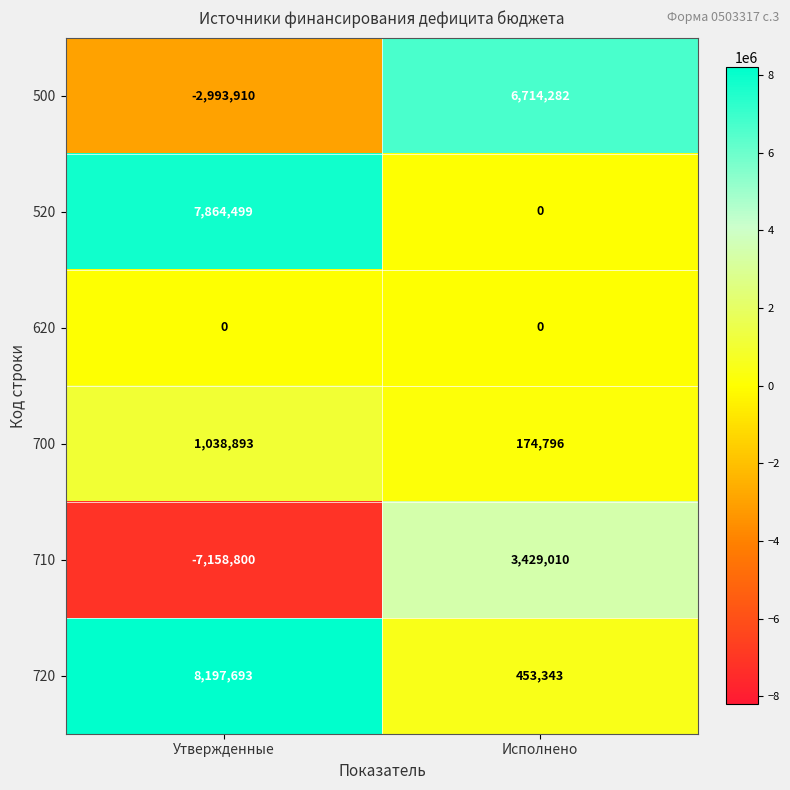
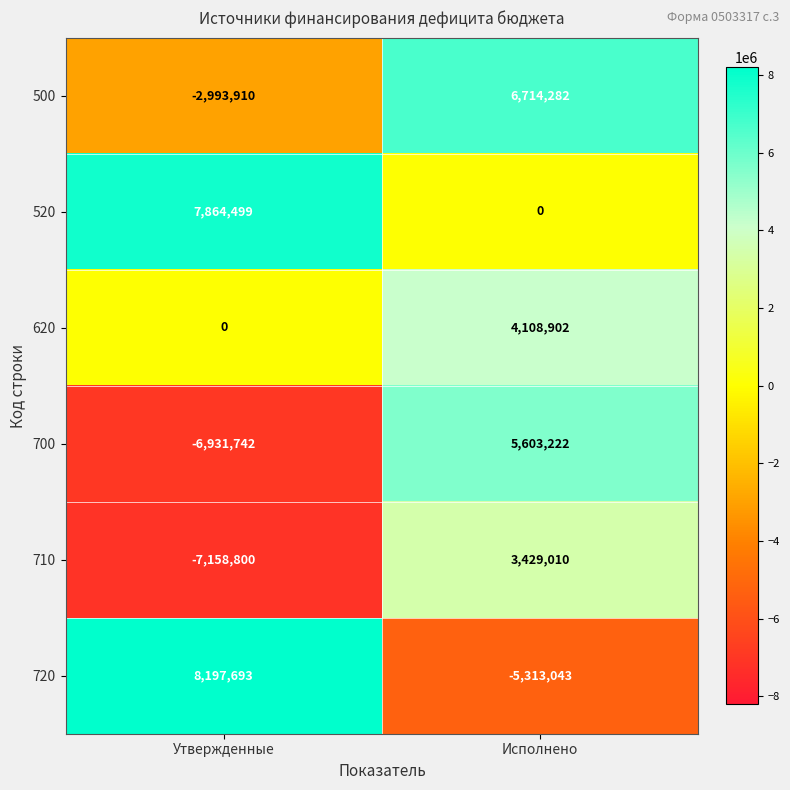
620, Исполнено: 0 -> 4,108,902
700, Утвержденные: 1,038,893 -> -6,931,742
700, Исполнено: 174,796 -> 5,603,222
720, Исполнено: 453,343 -> -5,313,043
